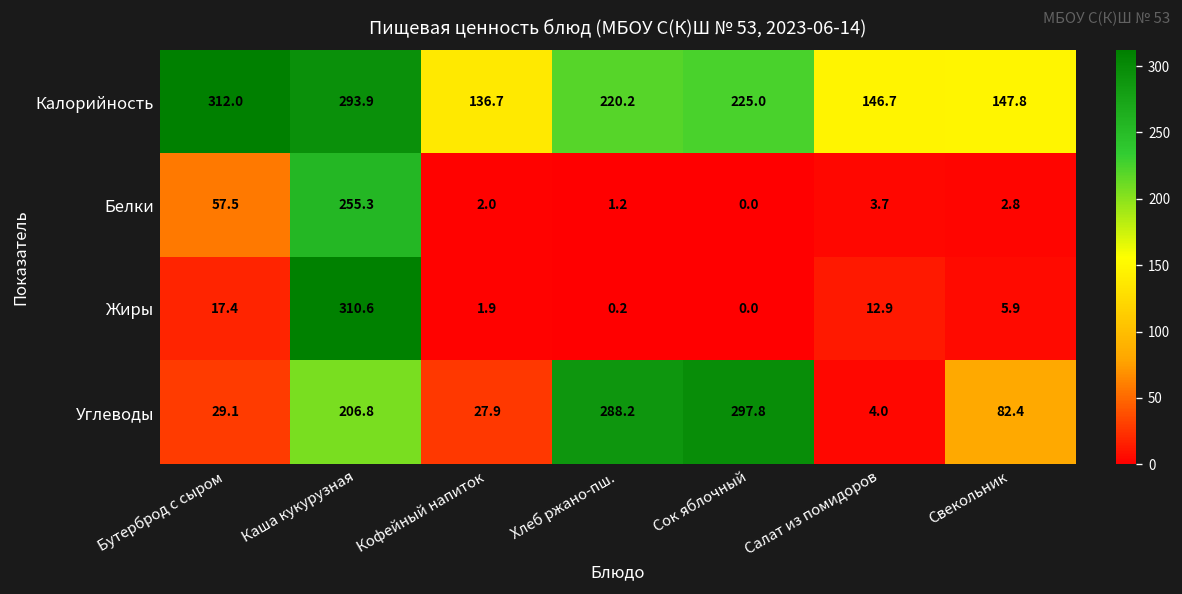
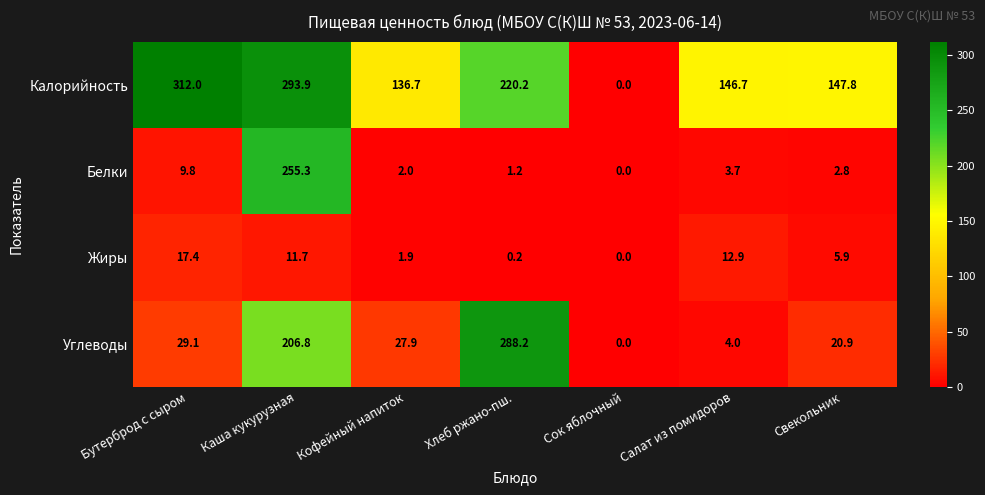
Калорийность, Сок яблочный: 225.0 -> 0.0
Белки, Бутерброд с сыром: 57.5 -> 9.8
Жиры, Каша кукурузная: 310.6 -> 11.7
Углеводы, Сок яблочный: 297.8 -> 0.0
Углеводы, Свекольник: 82.4 -> 20.9
